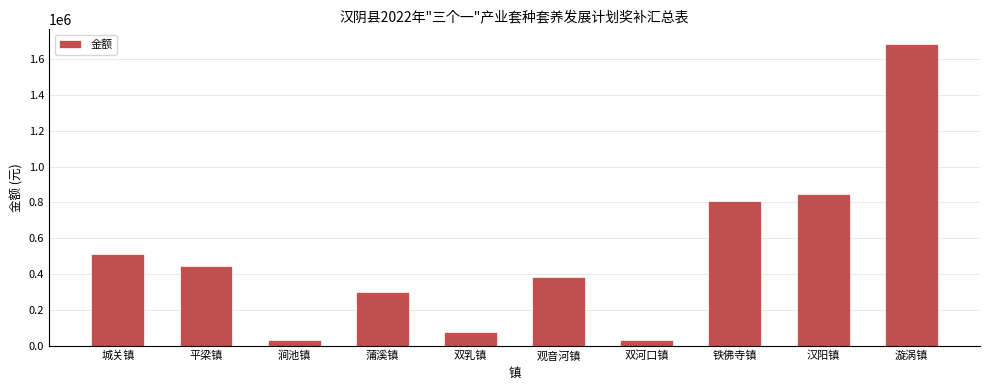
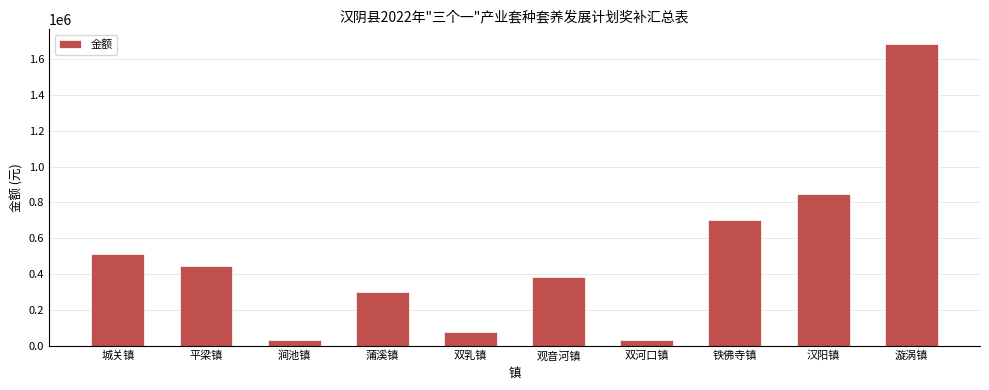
铁佛寺镇: 810000 -> 710000
